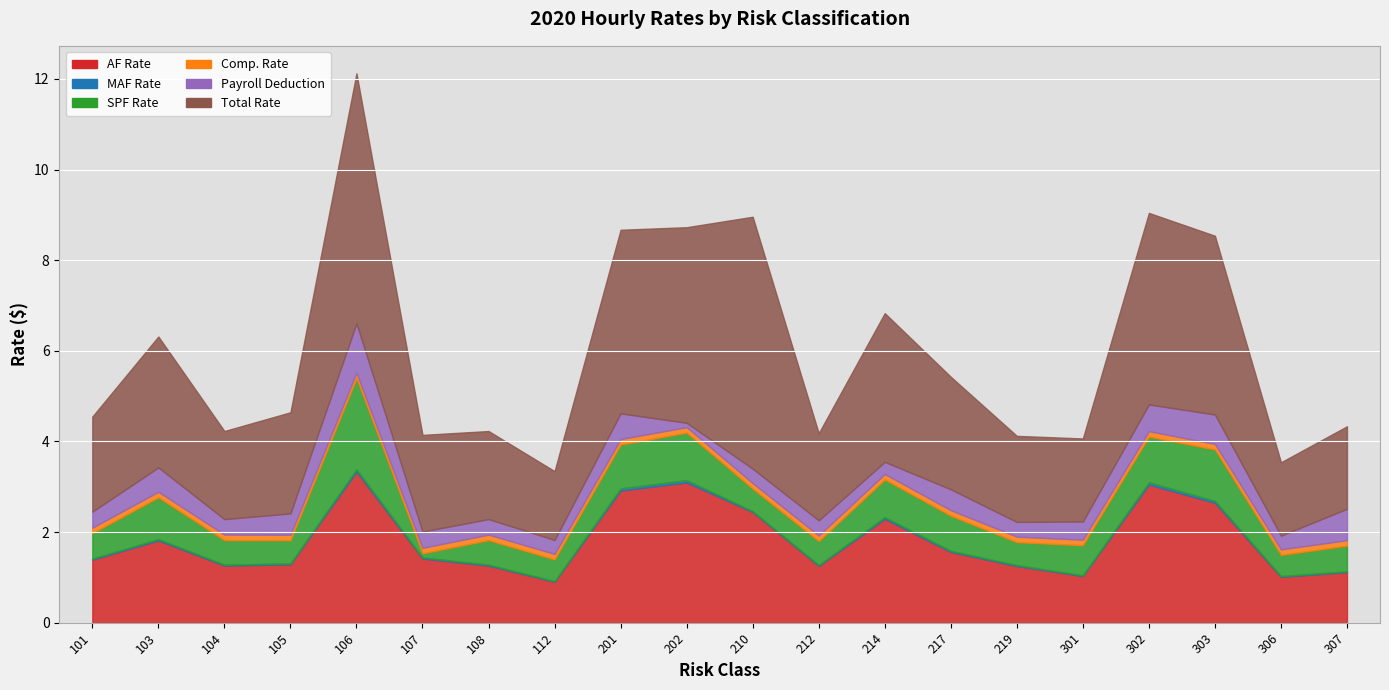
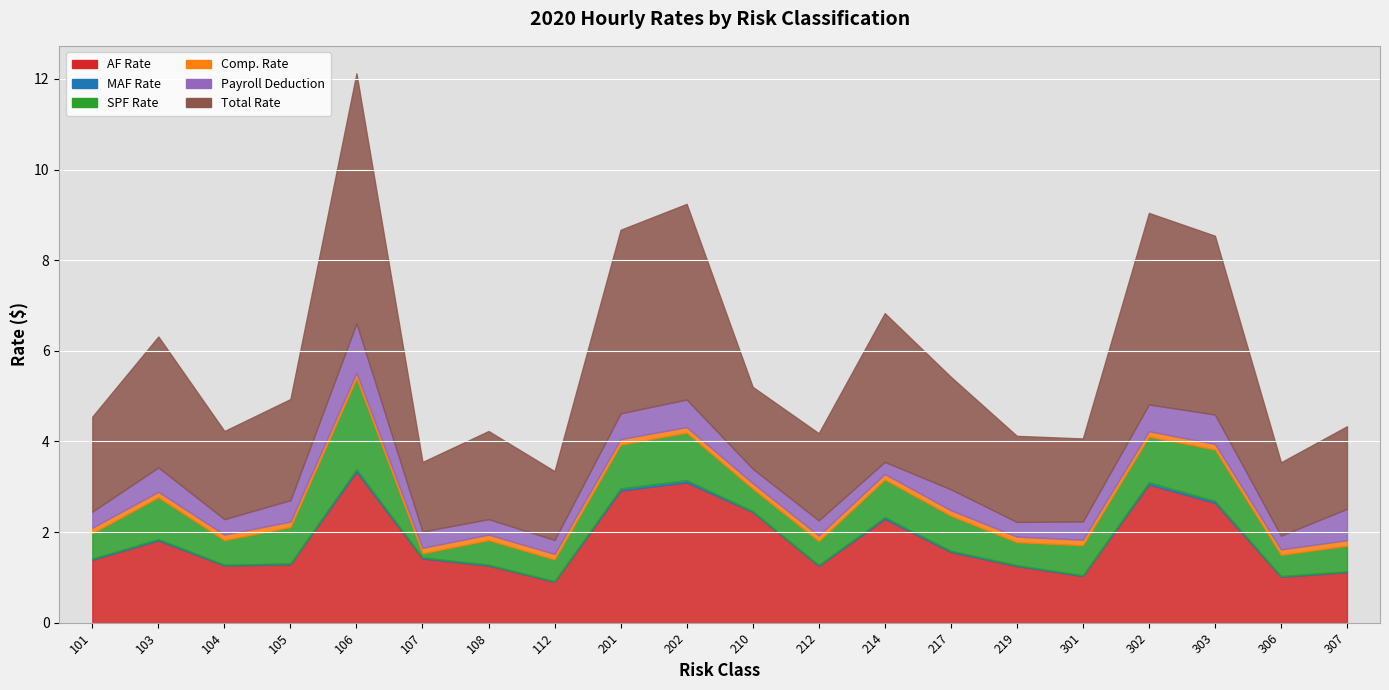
SPF Rate, 105: 0.5 -> 0.8
Total Rate, 107: 2.1 -> 1.5
Payroll Deduction, 202: 0.1 -> 0.6
Total Rate, 210: 5.6 -> 1.8
